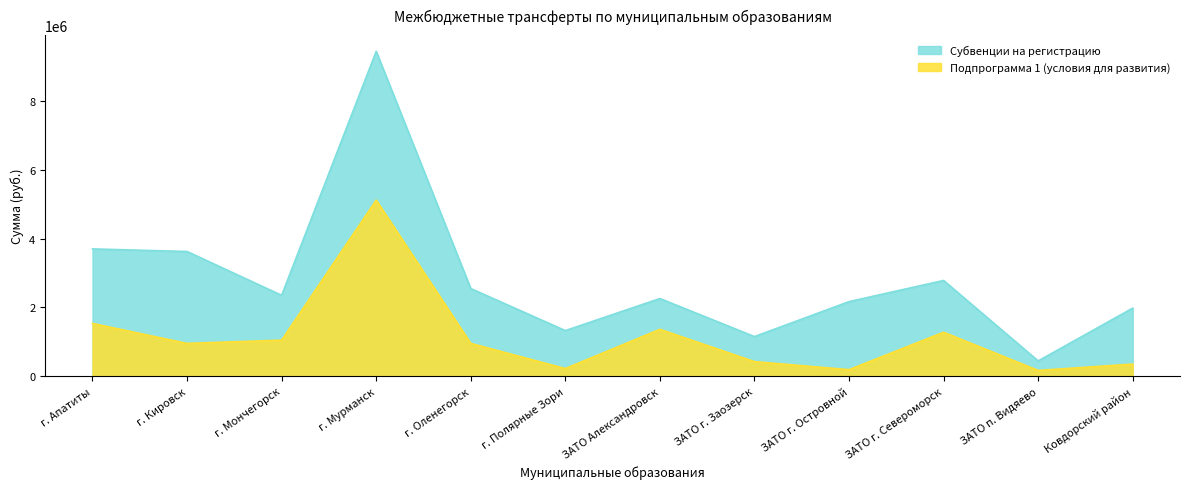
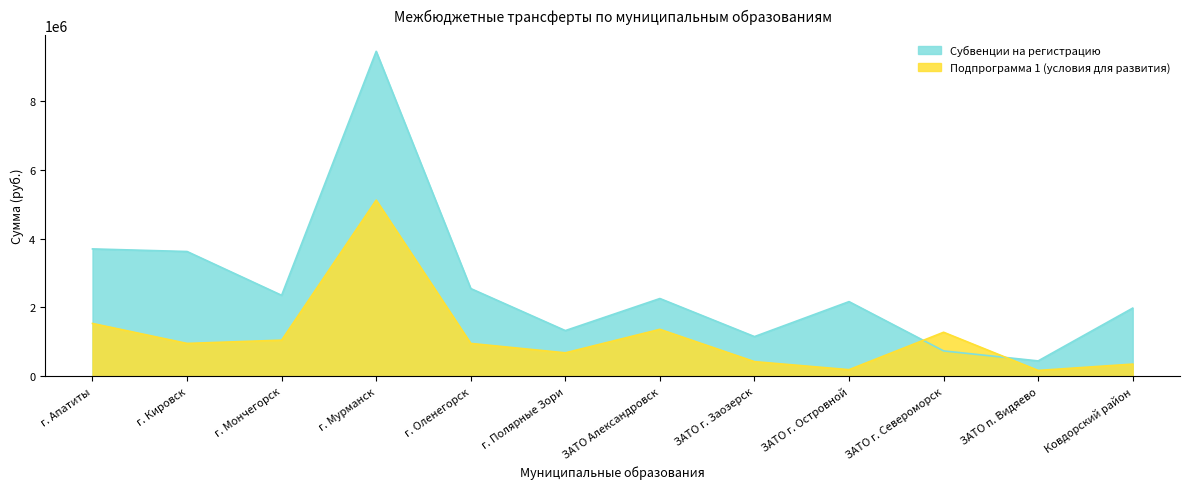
Подпрограмма 1 (условия для развития), г. Полярные Зори: 200000 -> 700000
Субвенции на регистрацию, ЗАТО г. Североморск: 2800000 -> 700000
